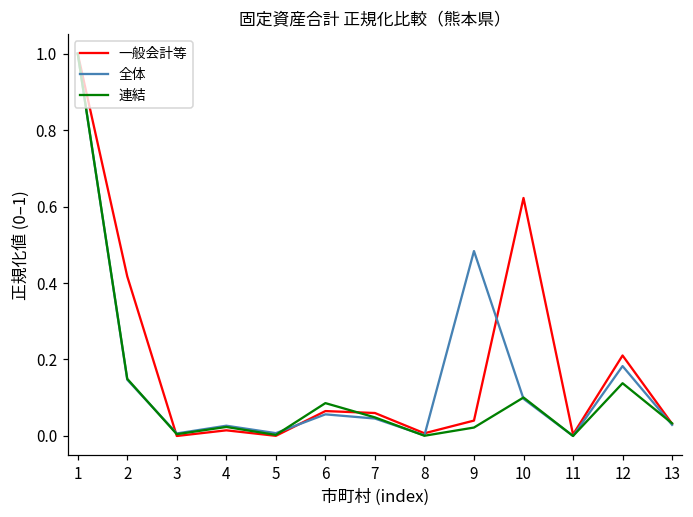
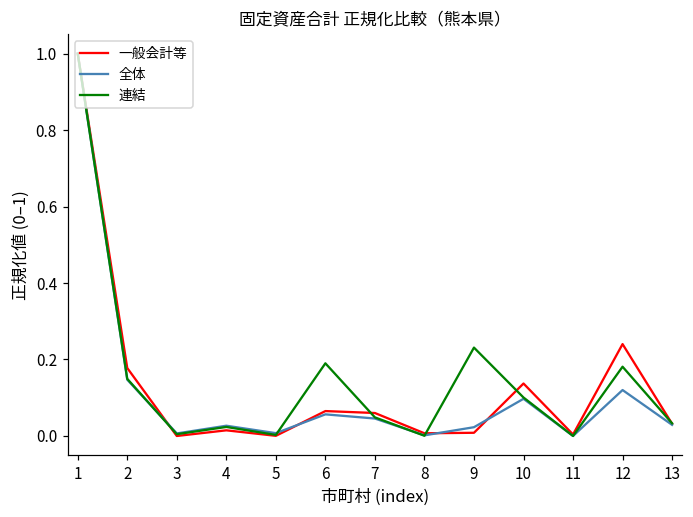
一般会計等, 2: 0.42 -> 0.18
連結, 6: 0.09 -> 0.19
一般会計等, 9: 0.04 -> 0.01
全体, 9: 0.48 -> 0.02
連結, 9: 0.02 -> 0.23
一般会計等, 10: 0.62 -> 0.14
一般会計等, 12: 0.21 -> 0.24
全体, 12: 0.18 -> 0.12
連結, 12: 0.14 -> 0.18
